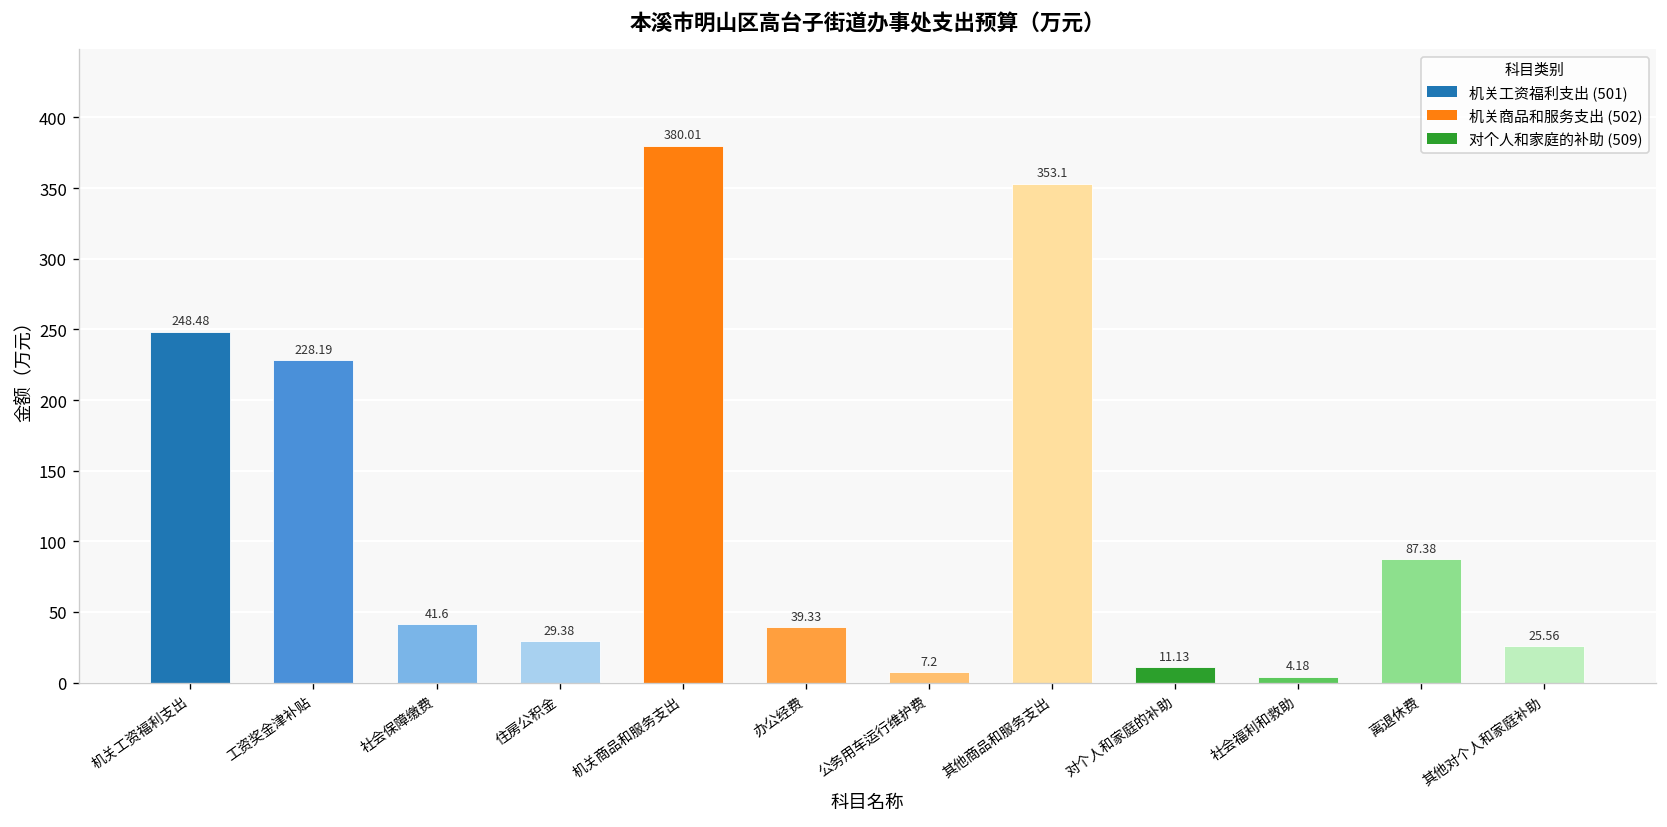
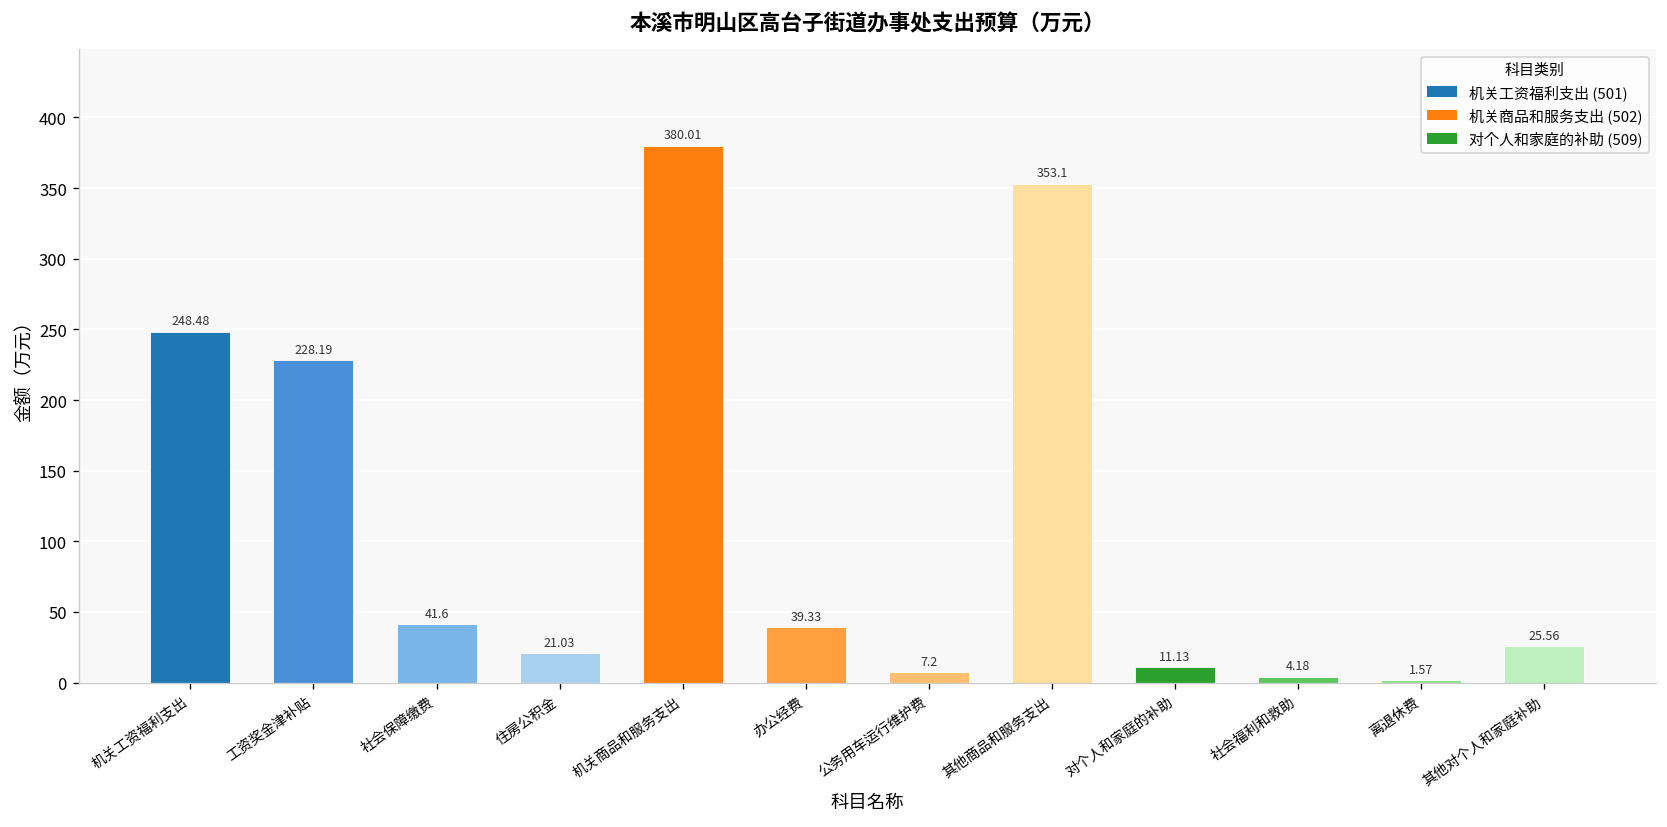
住房公积金: 29.38 -> 21.03
离退休费: 87.38 -> 1.57
